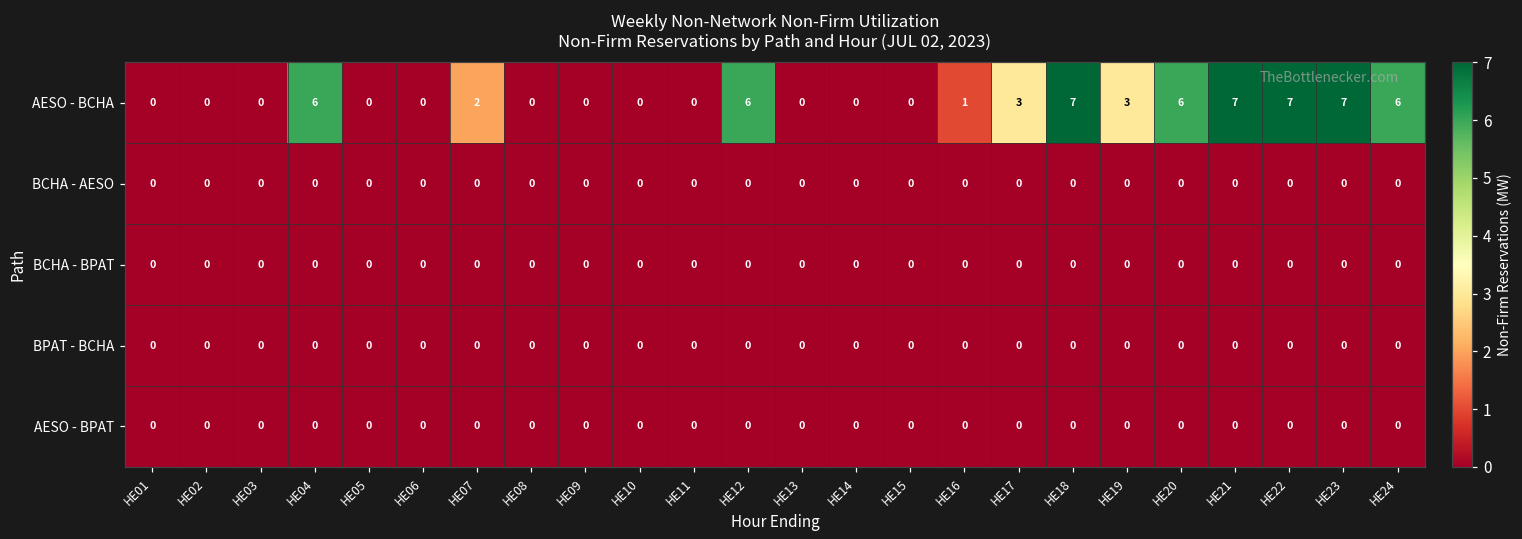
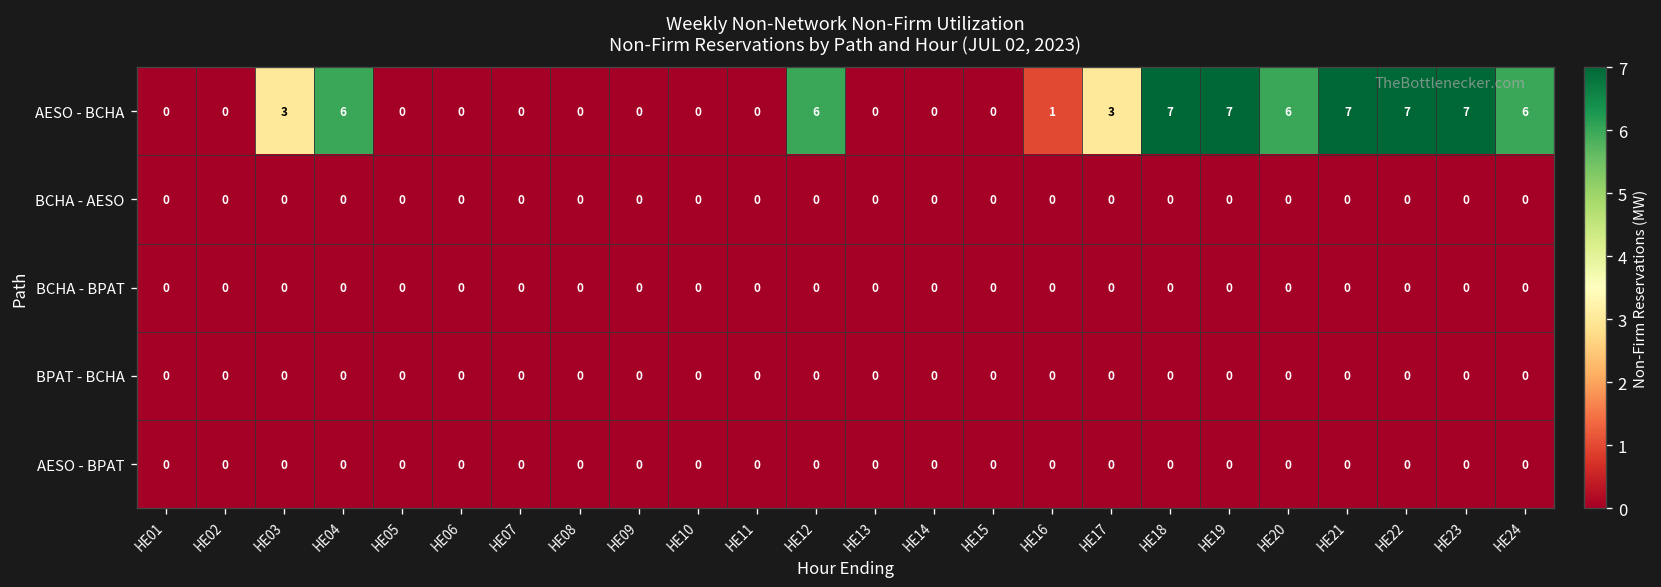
AESO - BCHA, HE03: 0 -> 3
AESO - BCHA, HE07: 2 -> 0
AESO - BCHA, HE19: 3 -> 7
